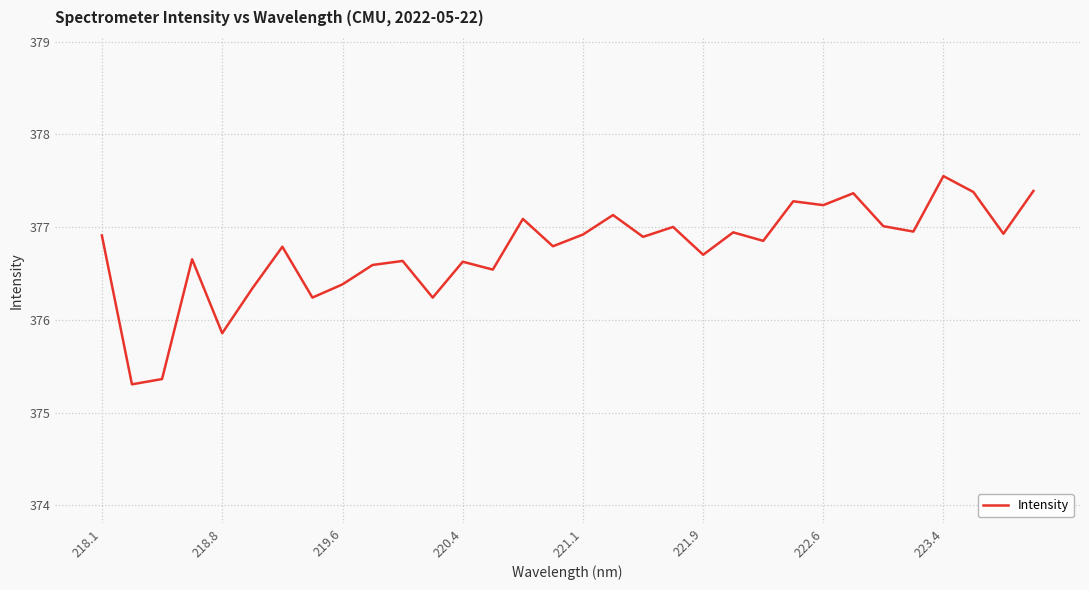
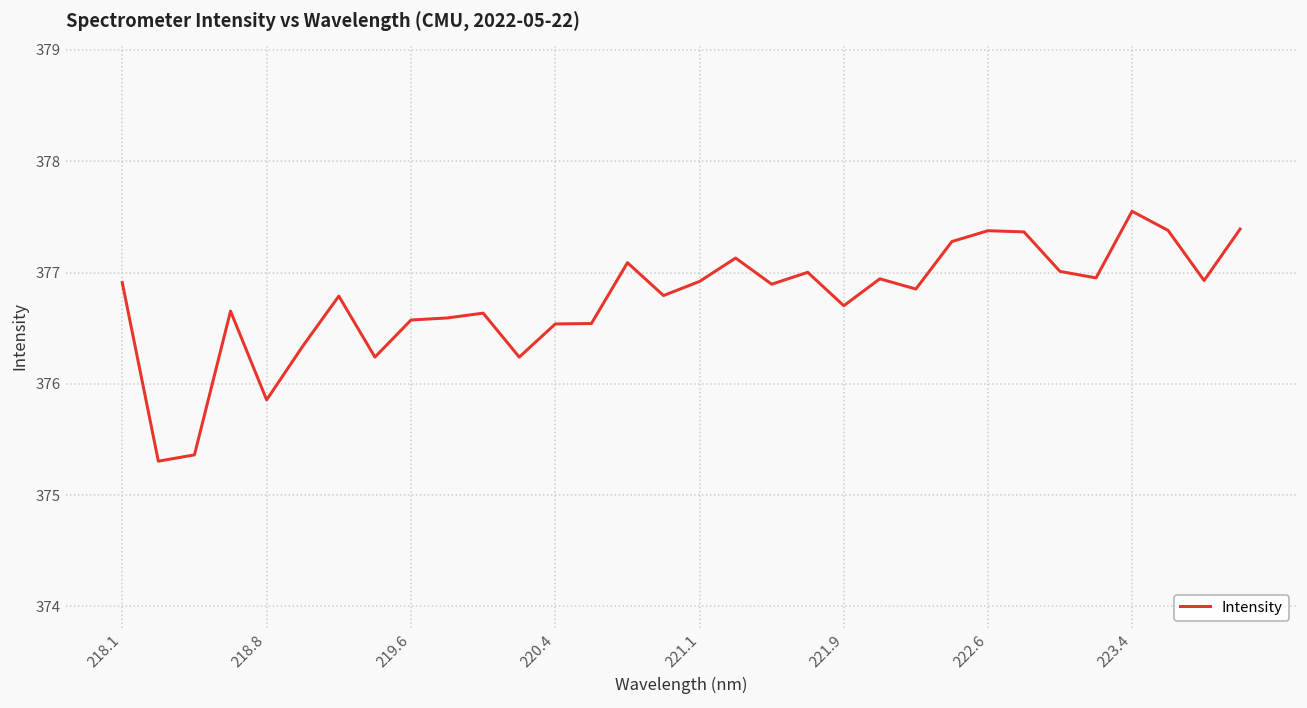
219.6: 376.4 -> 376.6
220.4: 376.6 -> 376.5
222.6: 377.2 -> 377.4
